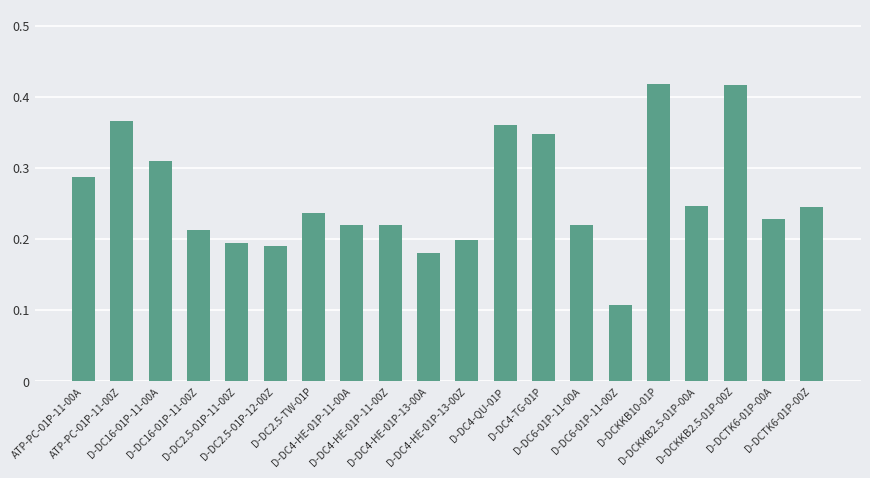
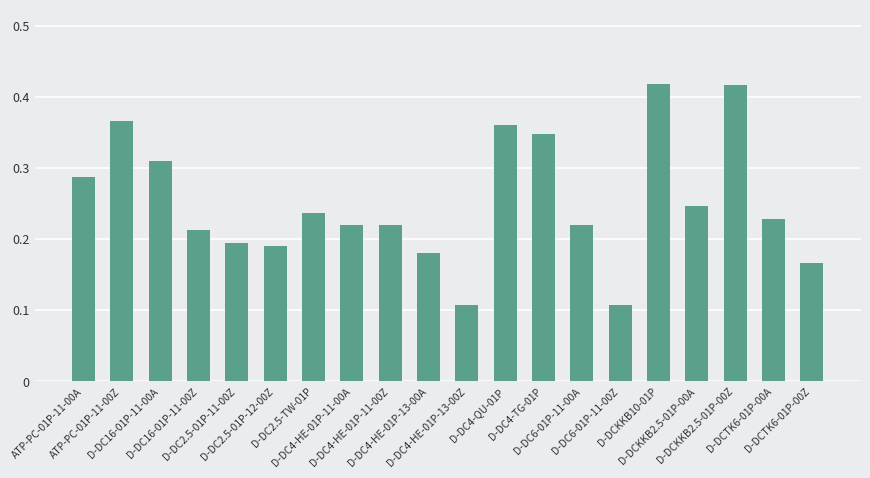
D-DC4-HE-01P-13-00Z: 0.20 -> 0.11
D-DCTK6-01P-00Z: 0.25 -> 0.17
